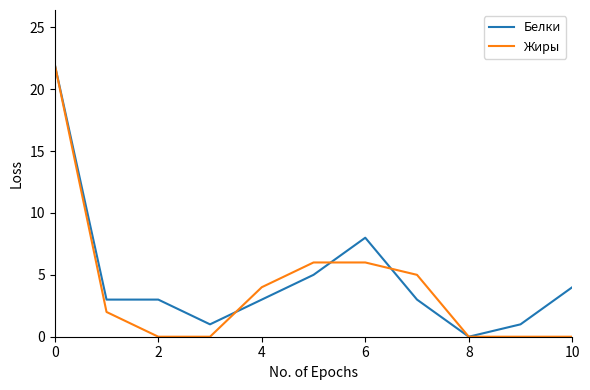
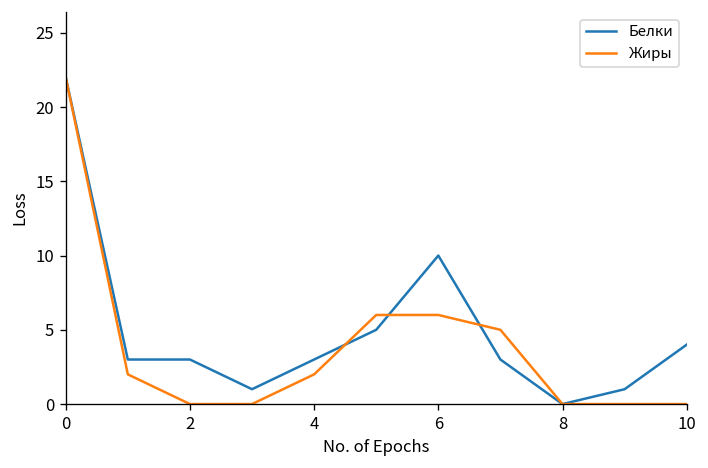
Жиры, 4: 4 -> 2
Белки, 6: 8 -> 10
